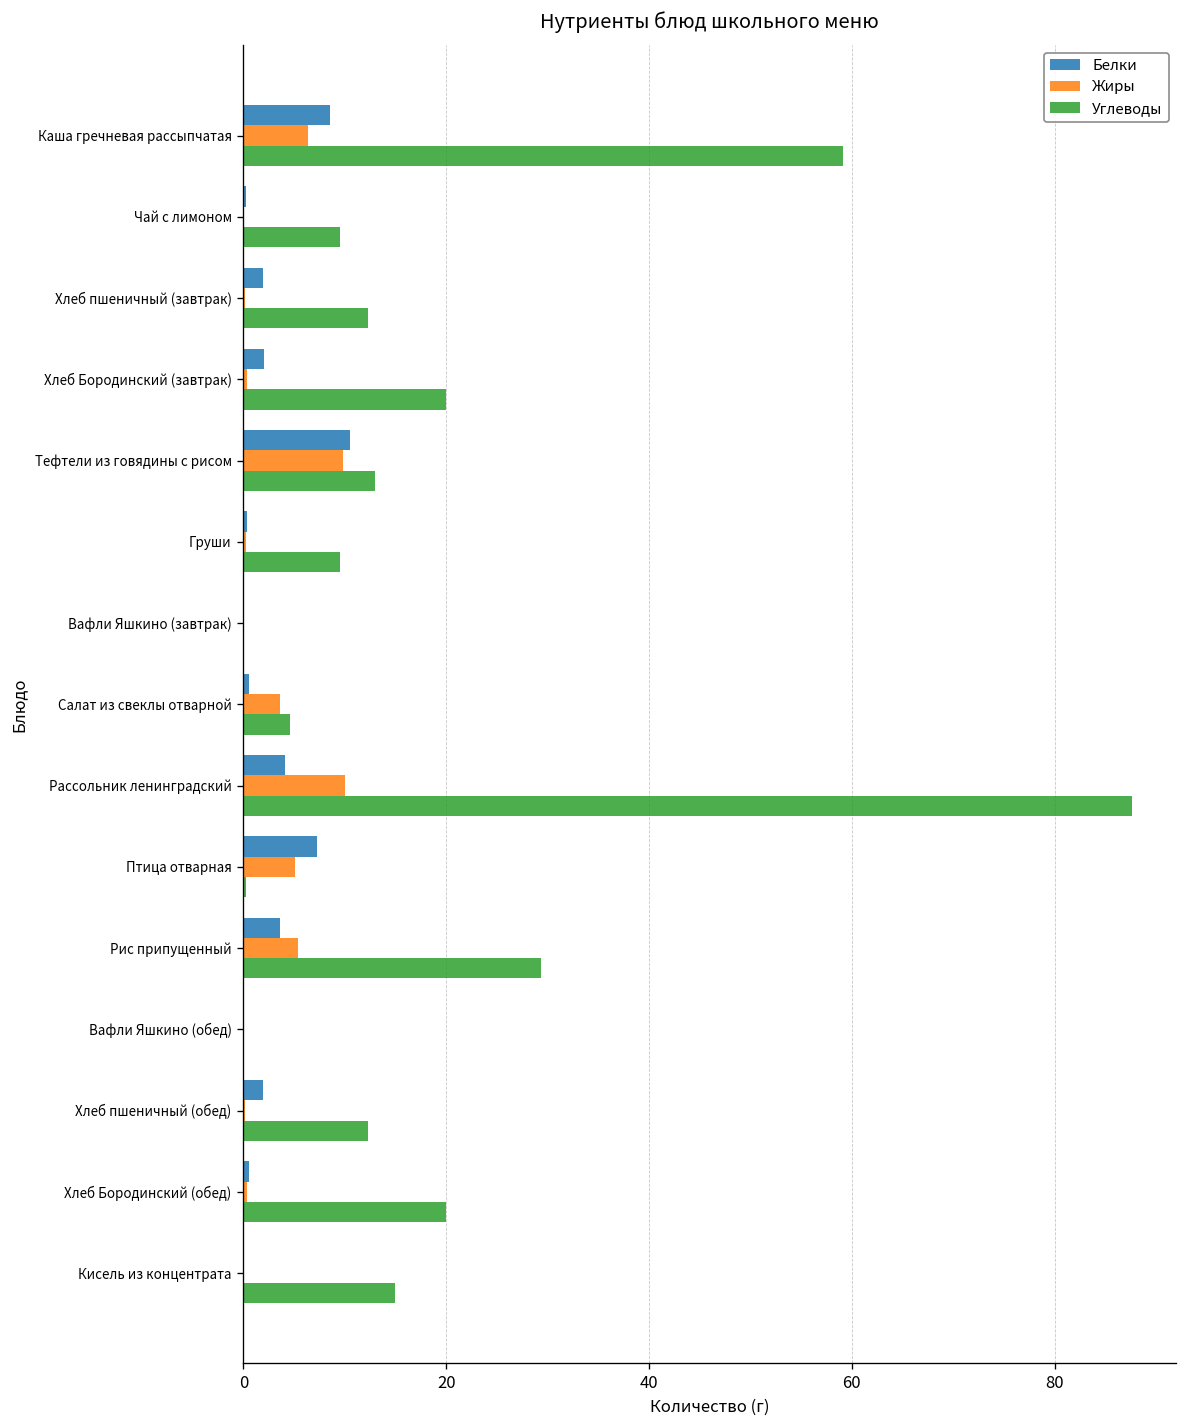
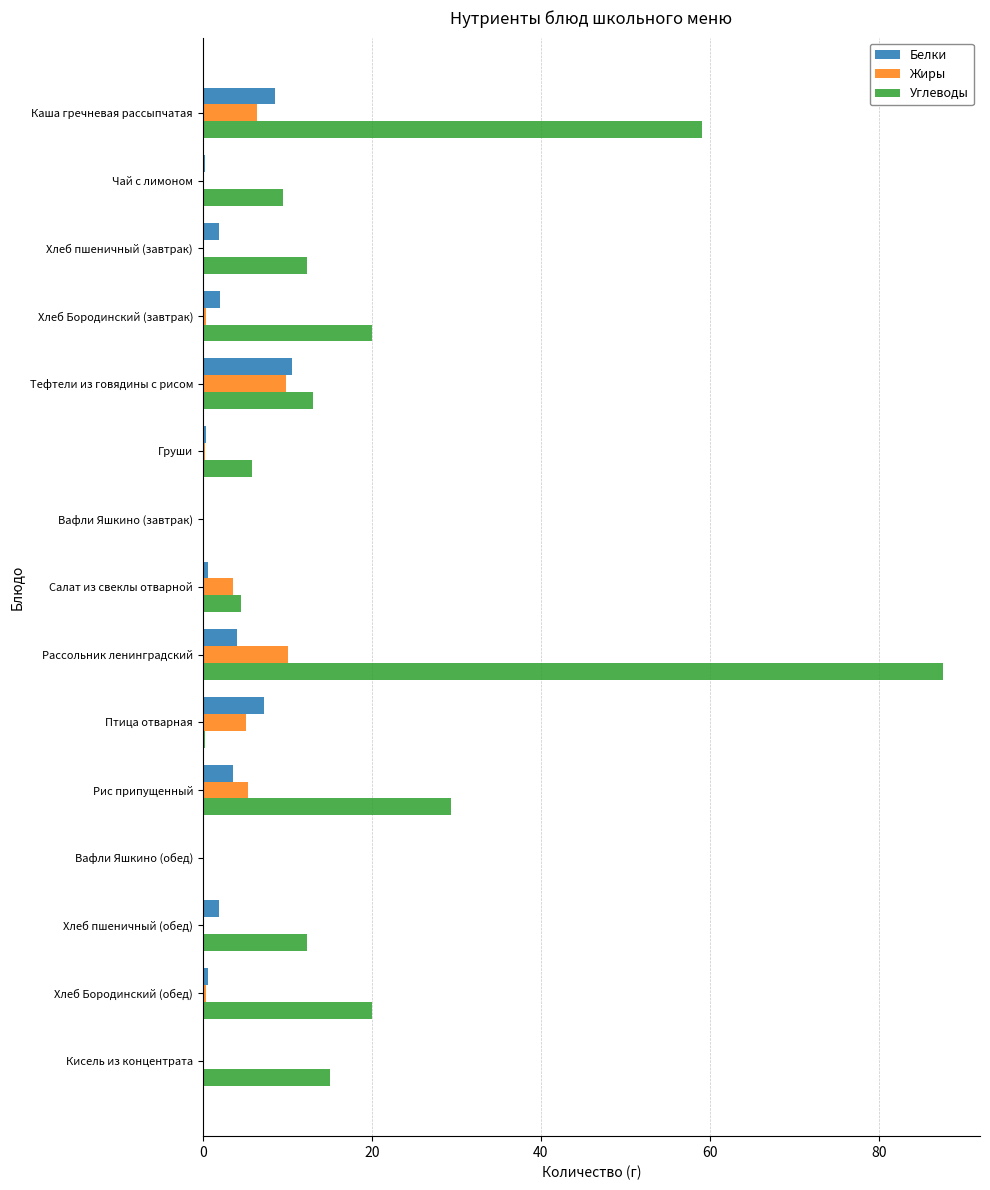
Углеводы, Груши: 10 -> 6
